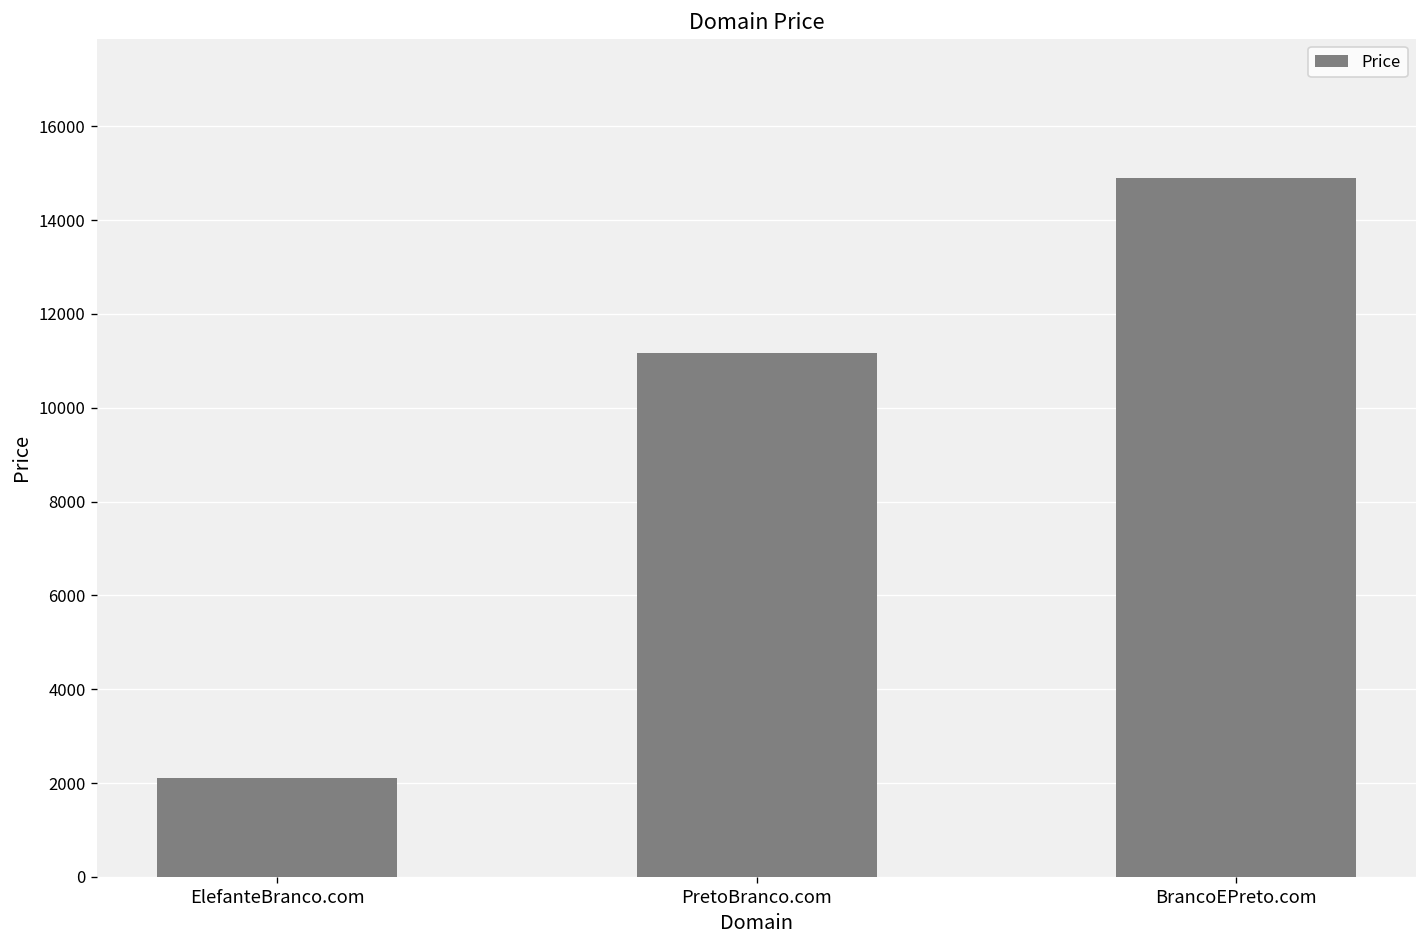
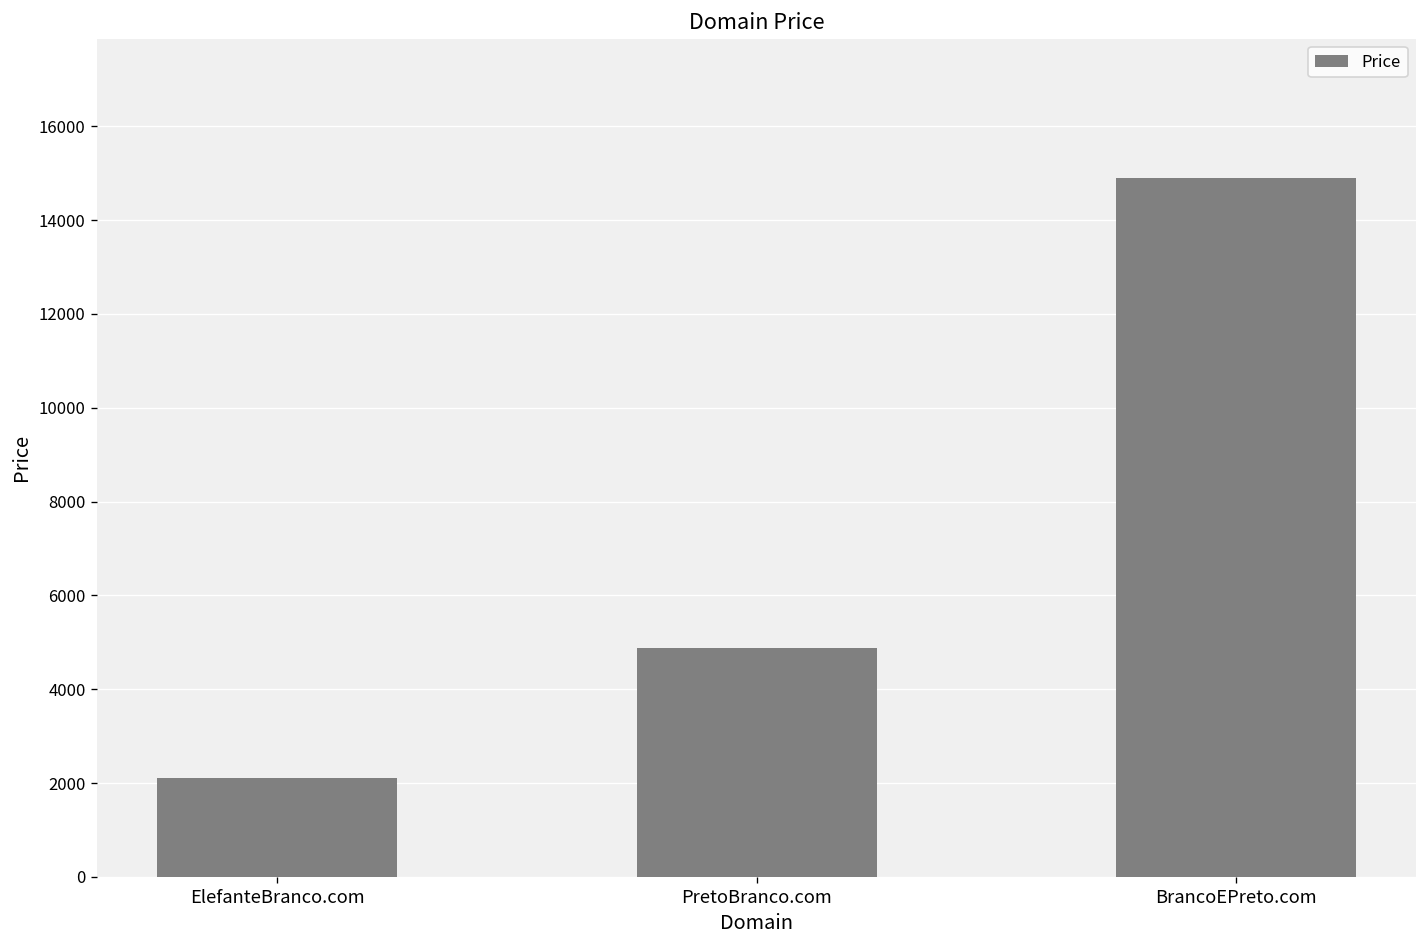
PretoBranco.com: 11200 -> 4900
